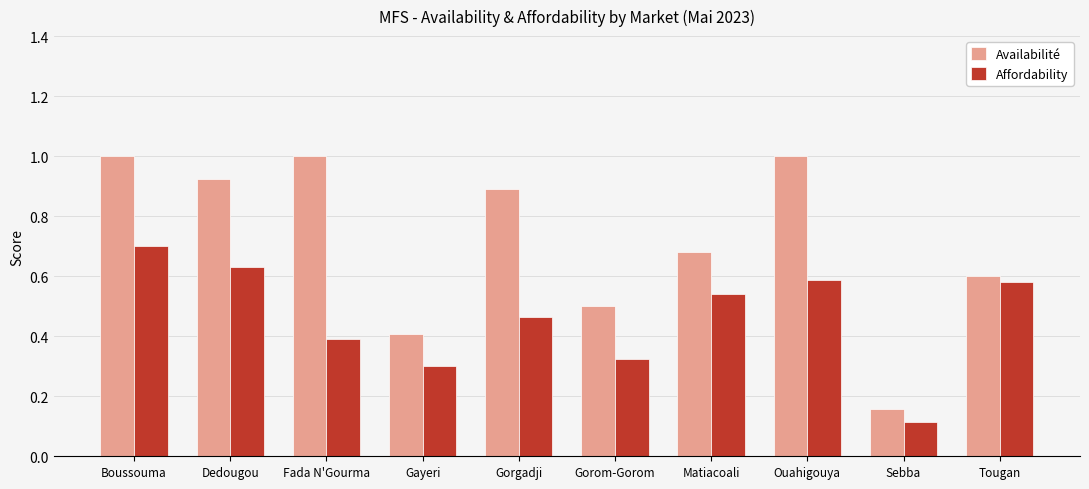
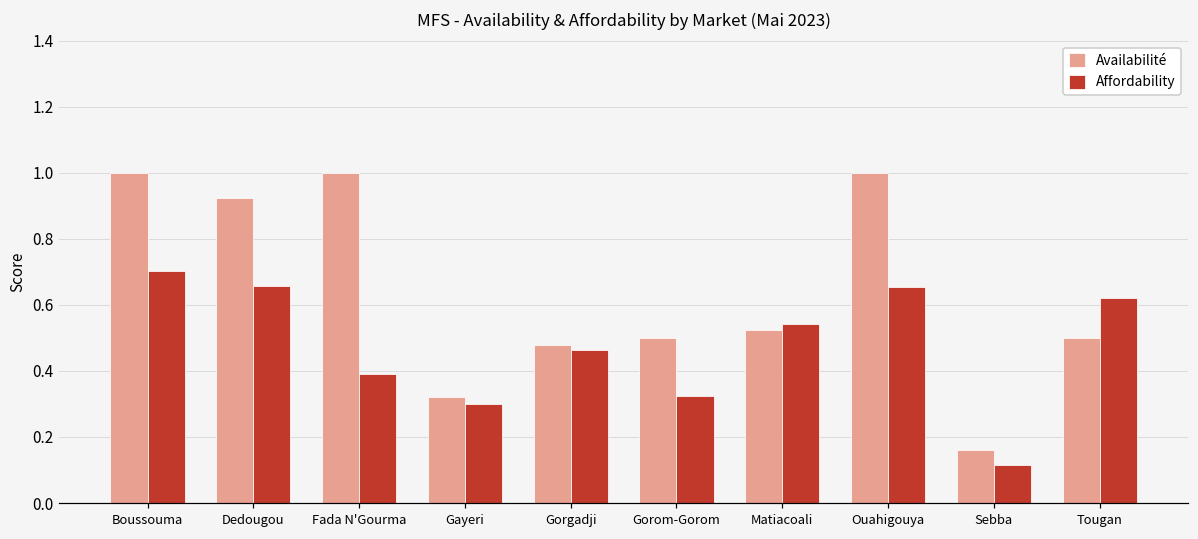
Affordability, Dedougou: 0.63 -> 0.66
Availabilité, Gayeri: 0.41 -> 0.32
Availabilité, Gorgadji: 0.89 -> 0.48
Availabilité, Matiacoali: 0.68 -> 0.52
Affordability, Ouahigouya: 0.59 -> 0.66
Availabilité, Tougan: 0.6 -> 0.5
Affordability, Tougan: 0.58 -> 0.62
